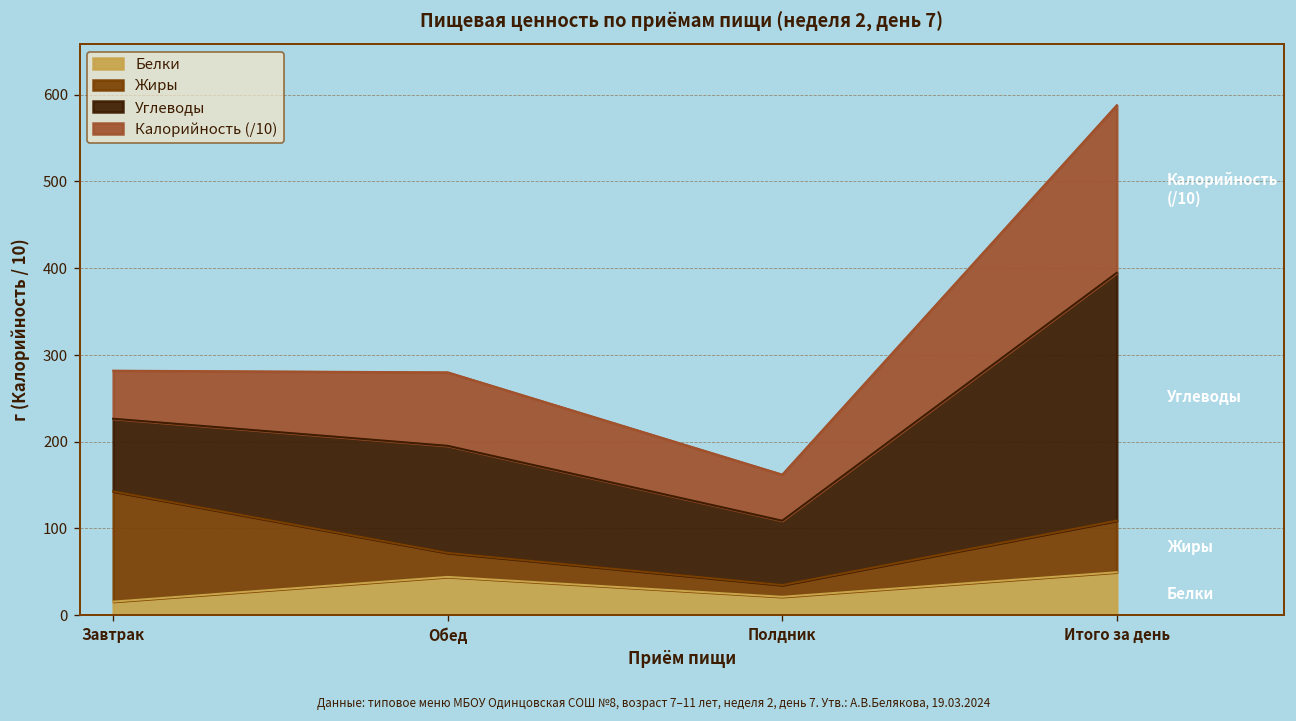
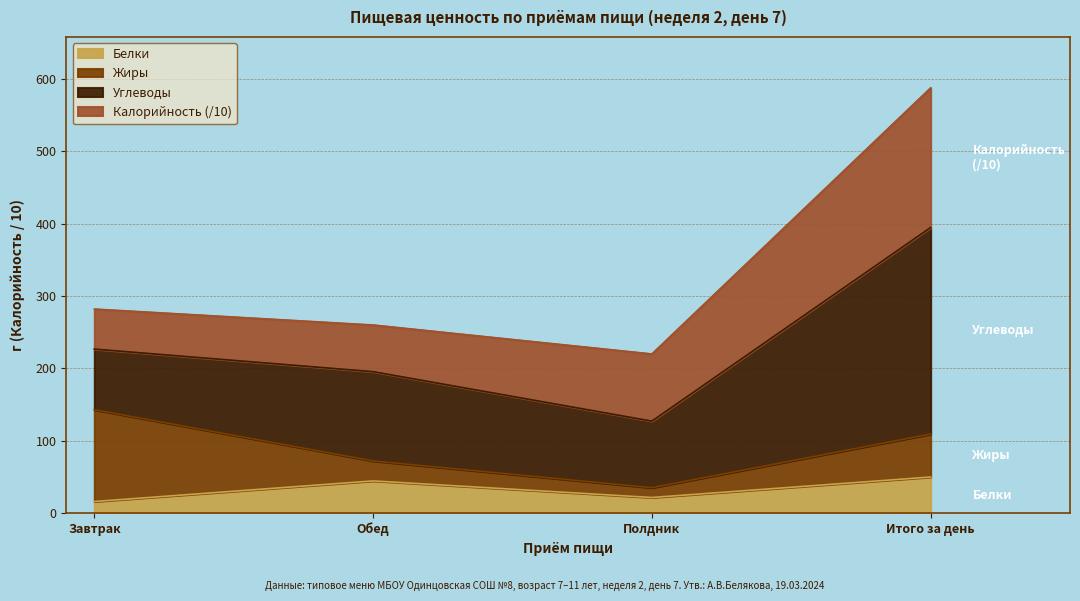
Калорийность (/10), Обед: 80 -> 60
Углеводы, Полдник: 70 -> 90
Калорийность (/10), Полдник: 50 -> 90
